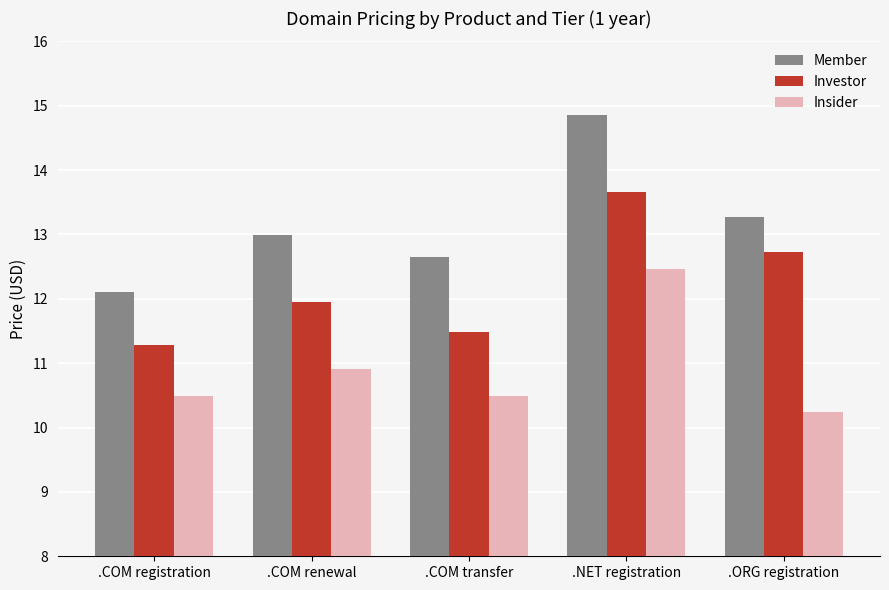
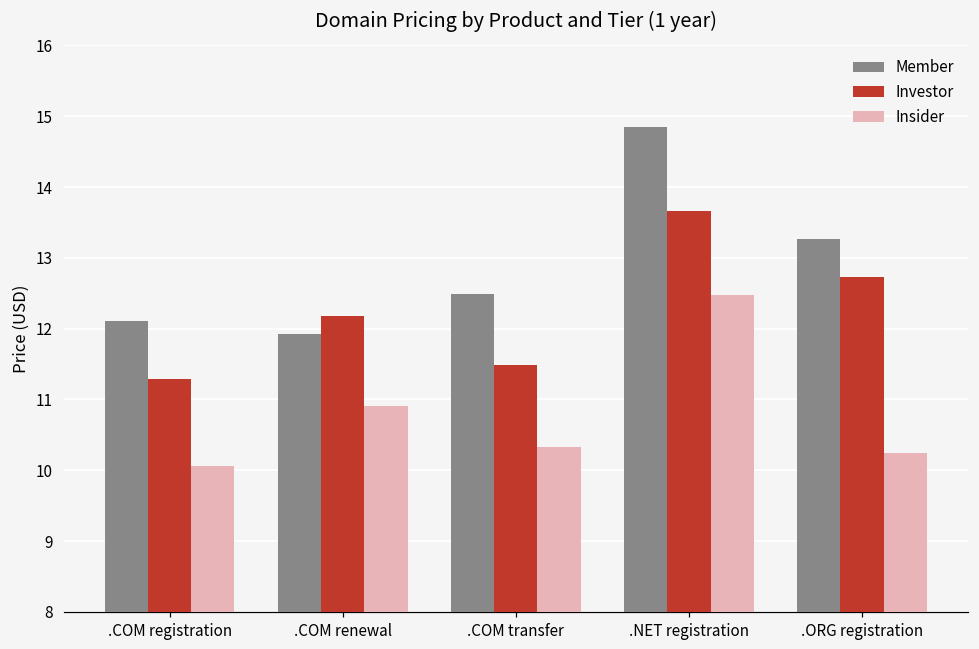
Insider, .COM registration: 10.5 -> 10.1
Member, .COM renewal: 13.0 -> 11.9
Investor, .COM renewal: 12.0 -> 12.2
Member, .COM transfer: 12.7 -> 12.5
Insider, .COM transfer: 10.5 -> 10.3
